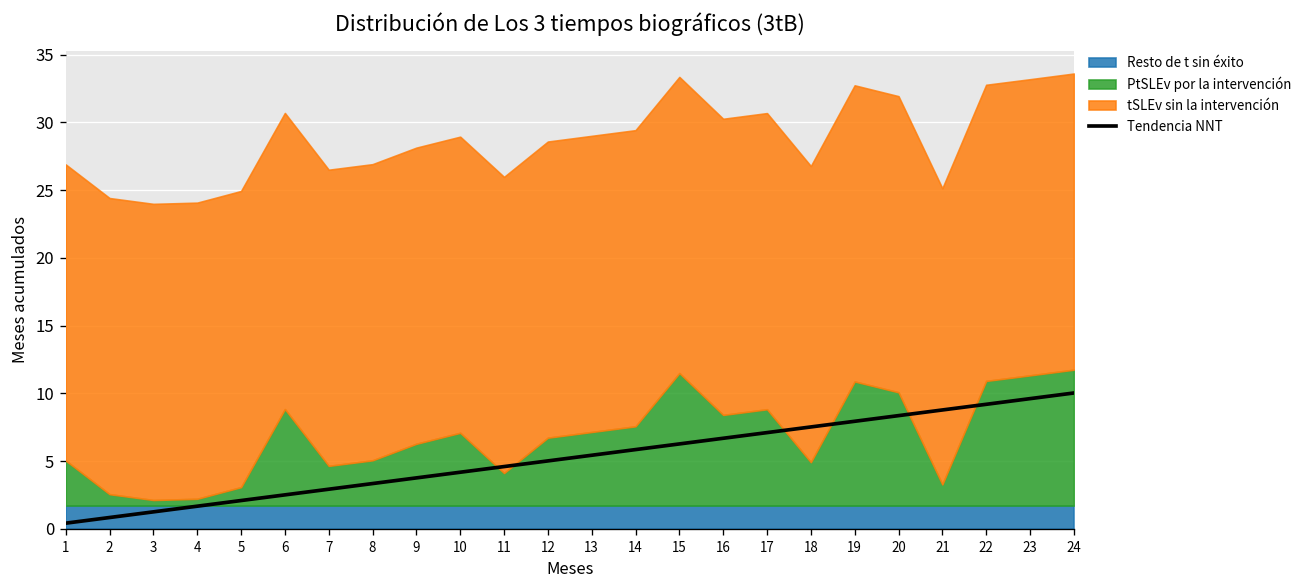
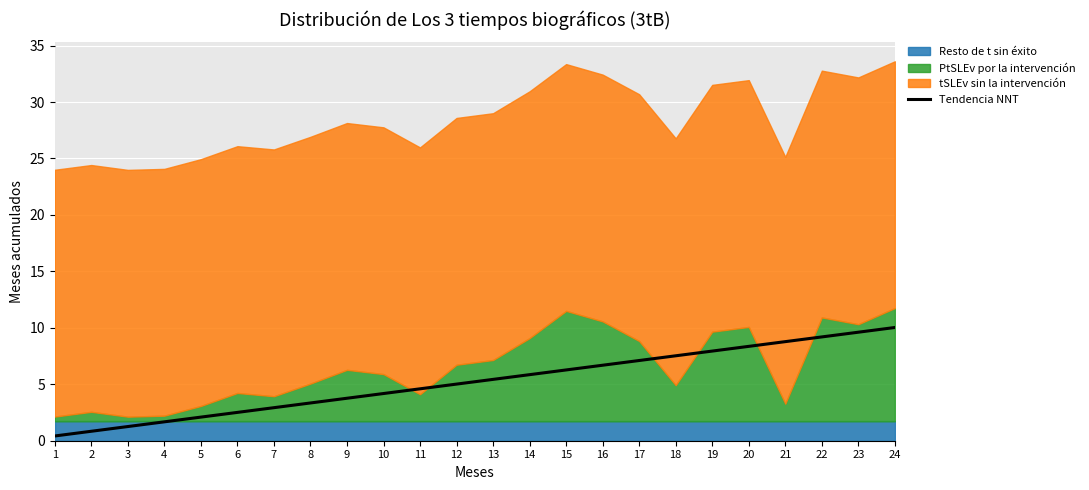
PtSLEv por la intervención, 1: 3.3 -> 0.4
PtSLEv por la intervención, 6: 7.1 -> 2.5
PtSLEv por la intervención, 7: 2.9 -> 2.2
PtSLEv por la intervención, 10: 5.4 -> 4.2
PtSLEv por la intervención, 14: 5.9 -> 7.4
PtSLEv por la intervención, 16: 6.7 -> 8.9
PtSLEv por la intervención, 19: 9.2 -> 7.9
PtSLEv por la intervención, 23: 9.6 -> 8.6
